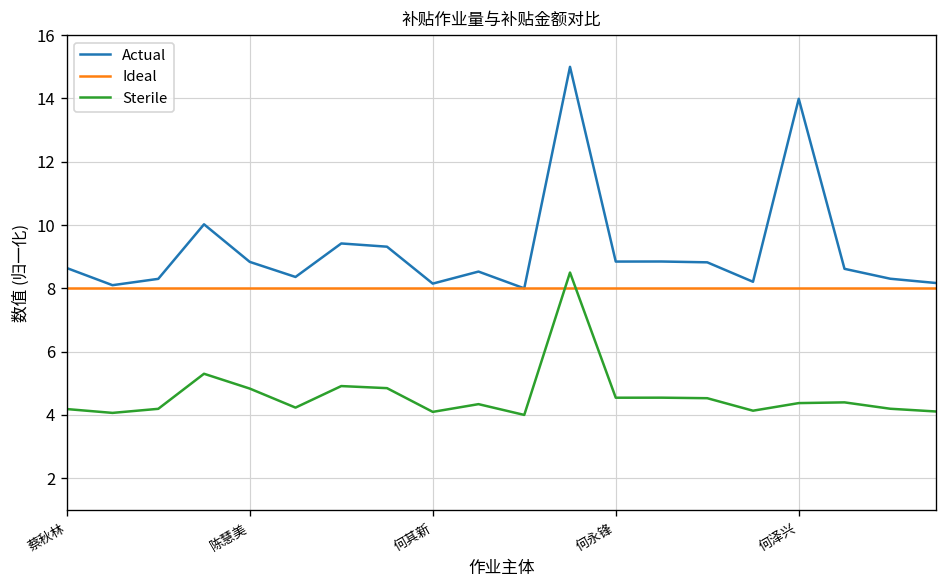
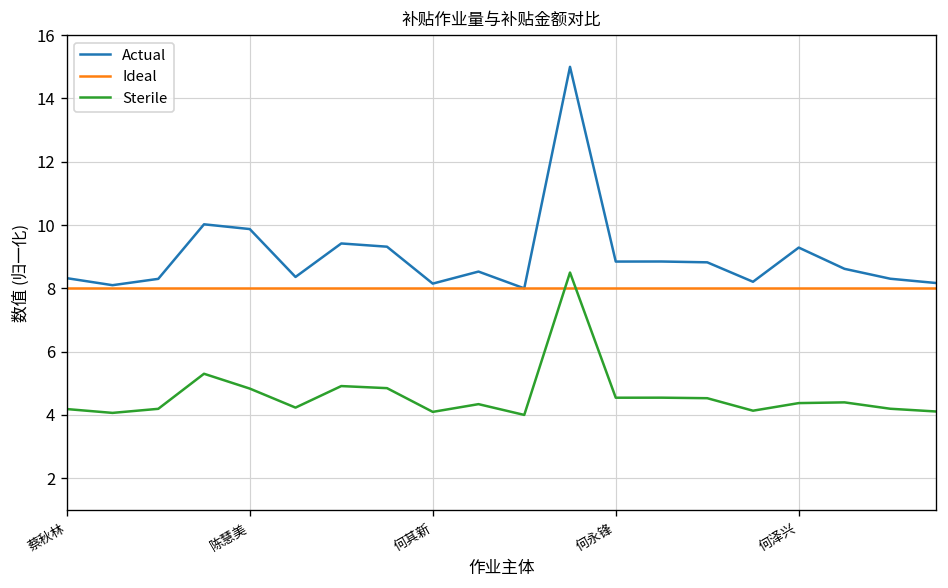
Actual, 蔡秋林: 8.6 -> 8.3
Actual, 陈慧美: 8.8 -> 9.9
Actual, 何泽兴: 14.0 -> 9.3
